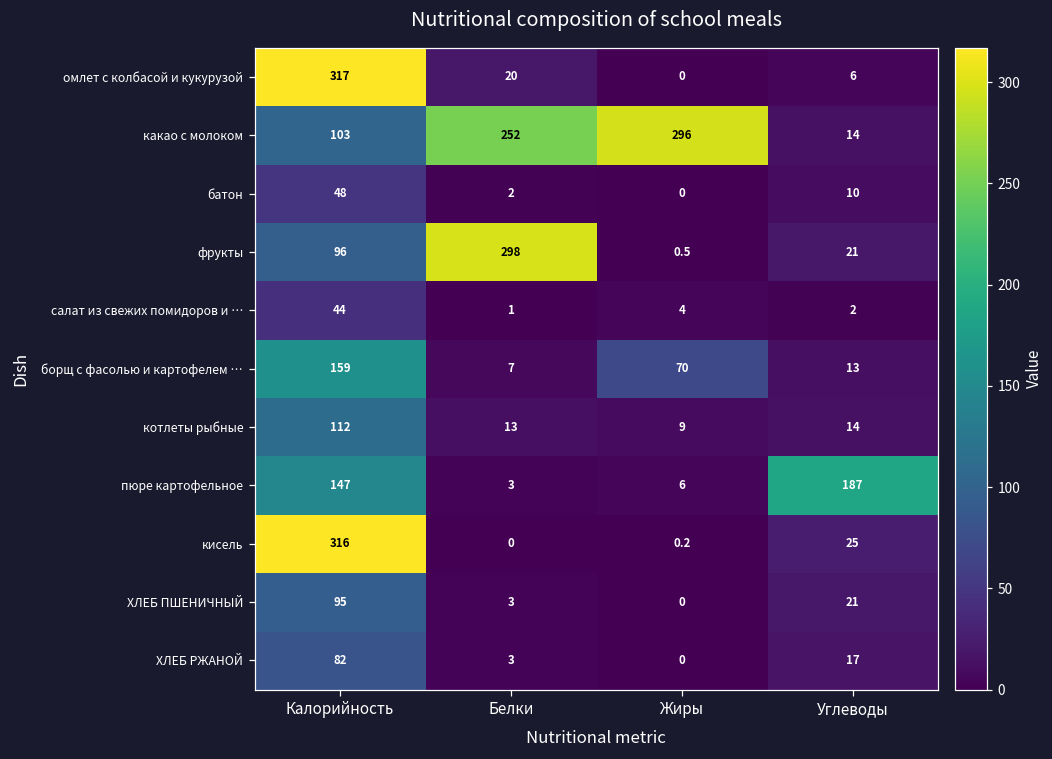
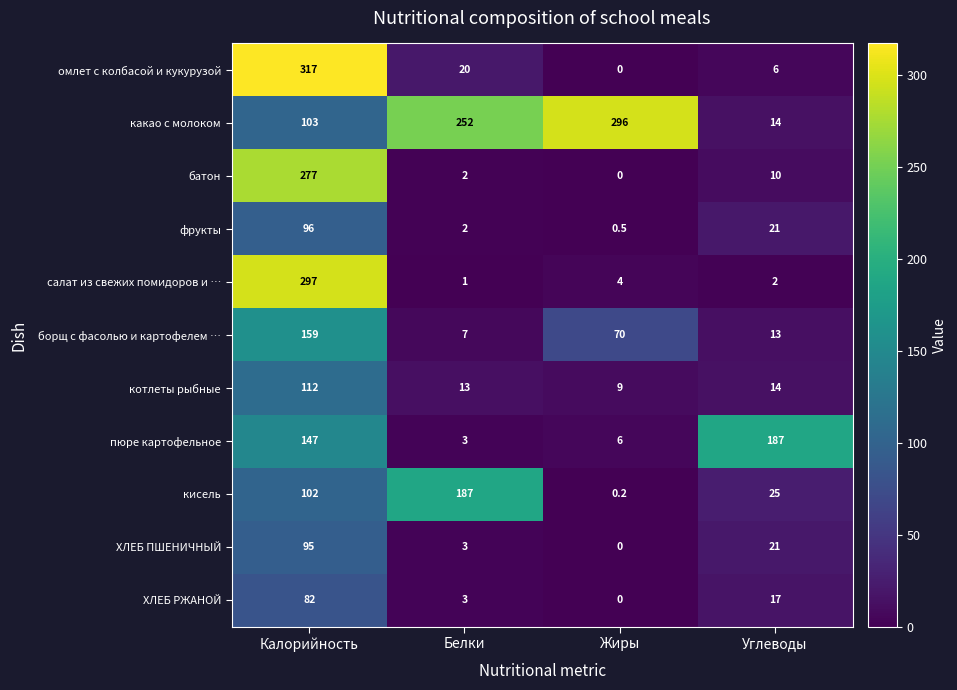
батон, Калорийность: 48 -> 277
фрукты, Белки: 298 -> 2
салат из свежих помидоров и …, Калорийность: 44 -> 297
кисель, Калорийность: 316 -> 102
кисель, Белки: 0 -> 187
